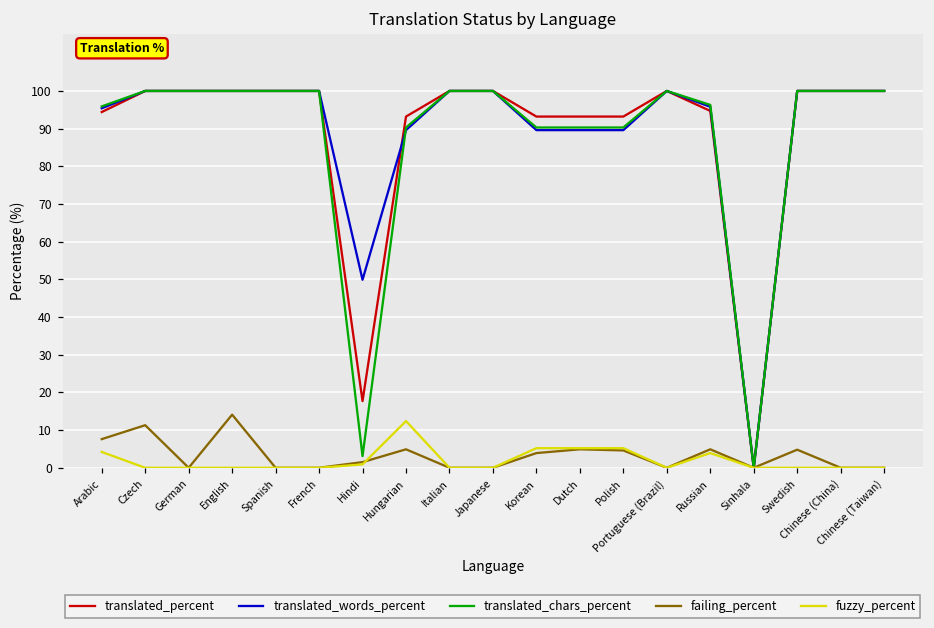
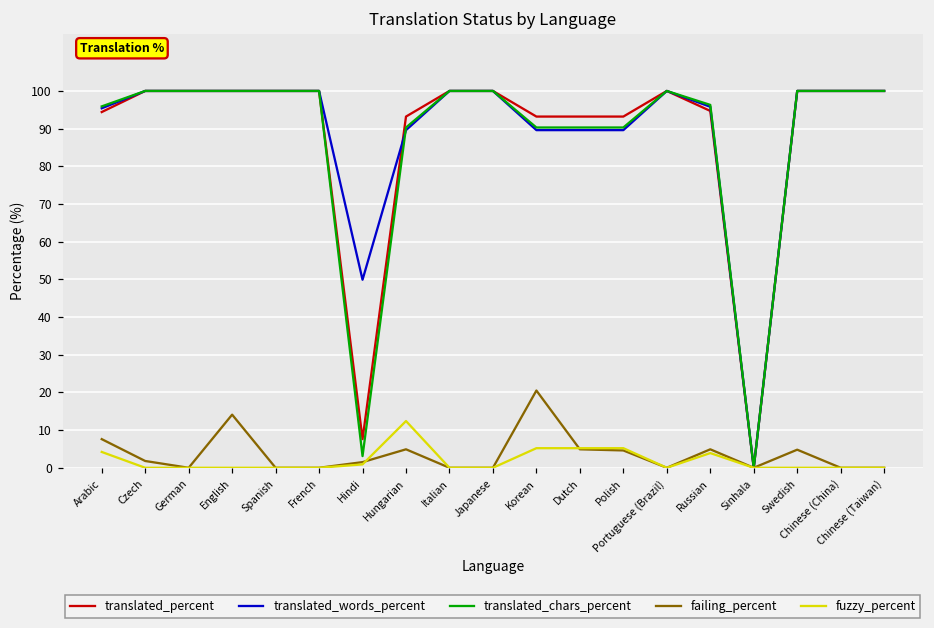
failing_percent, Czech: 11 -> 2
translated_percent, Hindi: 18 -> 8
failing_percent, Korean: 4 -> 21
